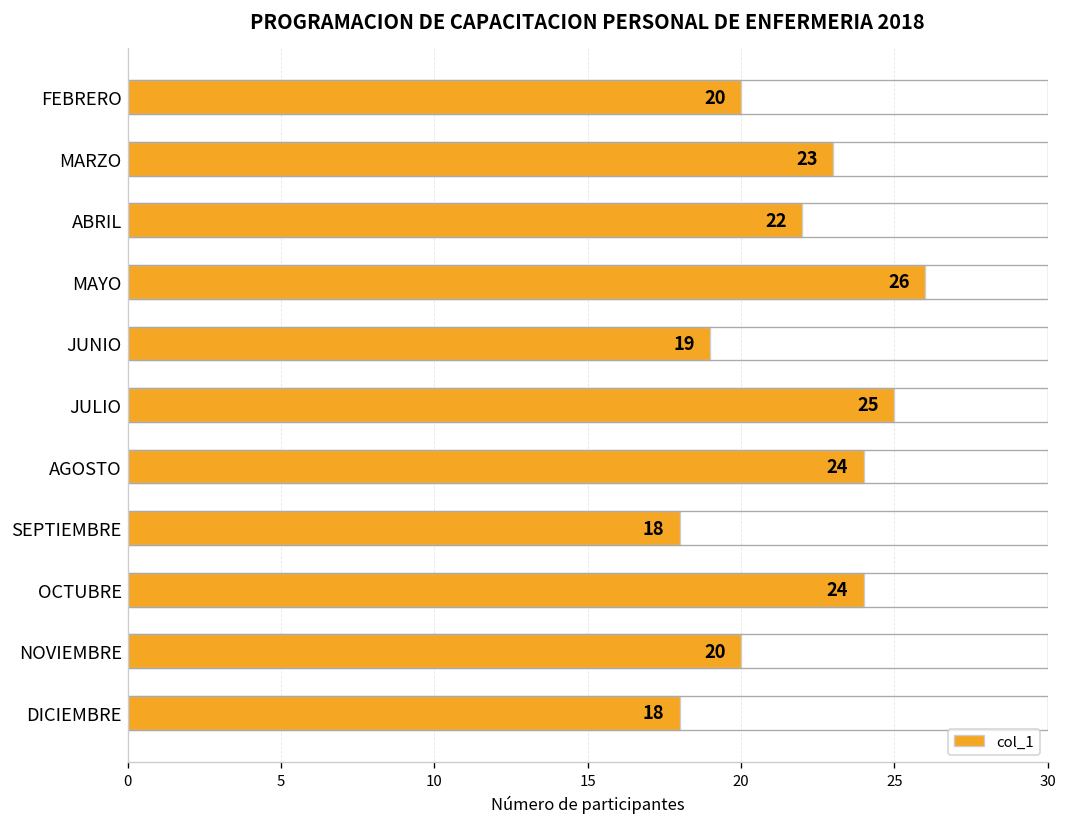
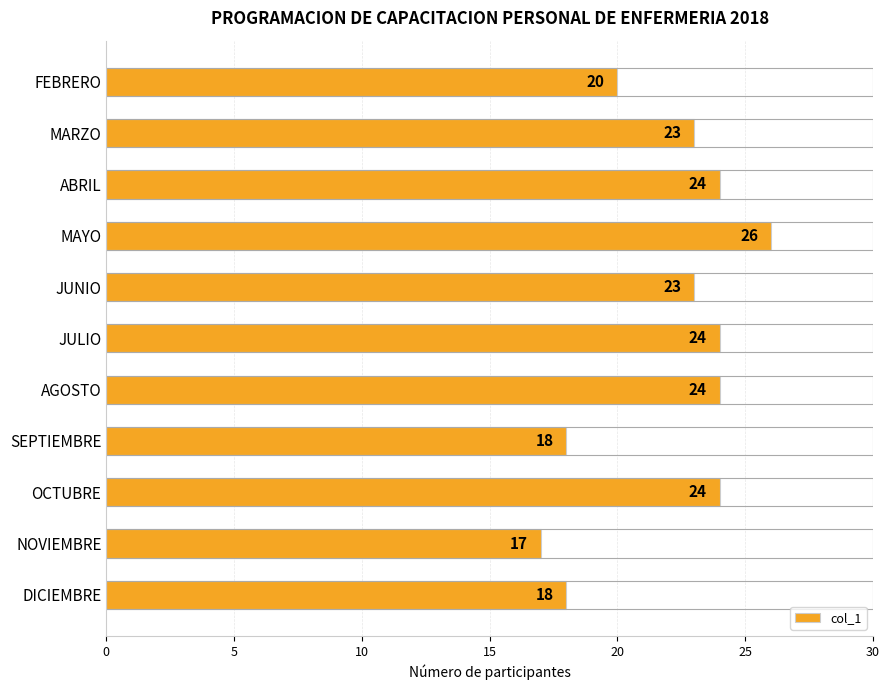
ABRIL: 22 -> 24
JUNIO: 19 -> 23
JULIO: 25 -> 24
NOVIEMBRE: 20 -> 17
